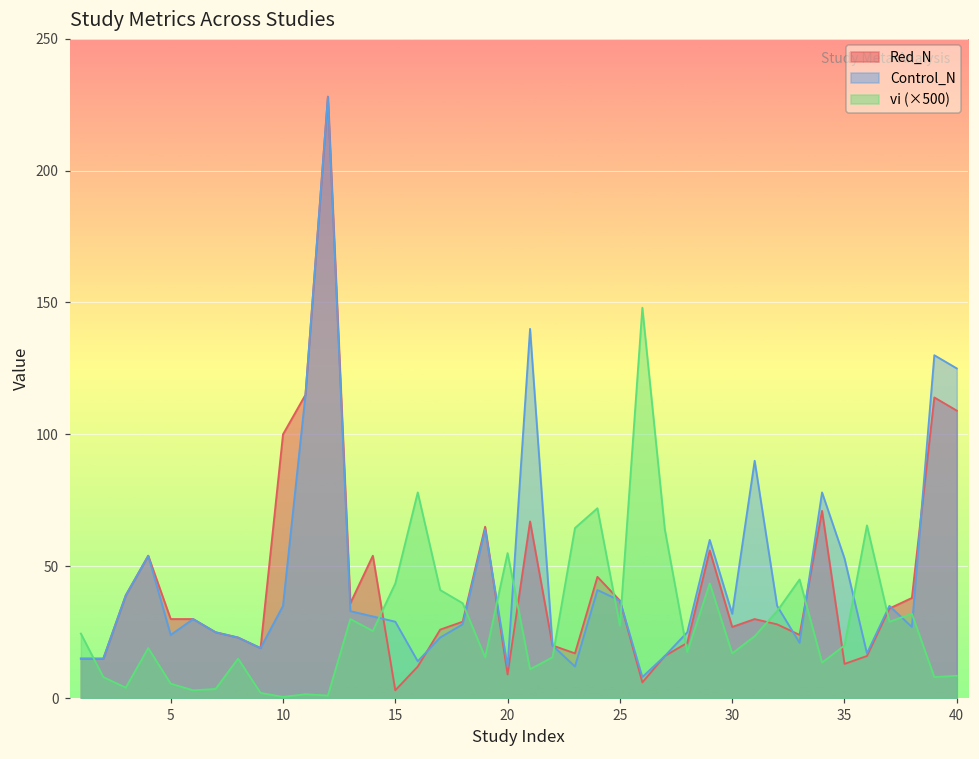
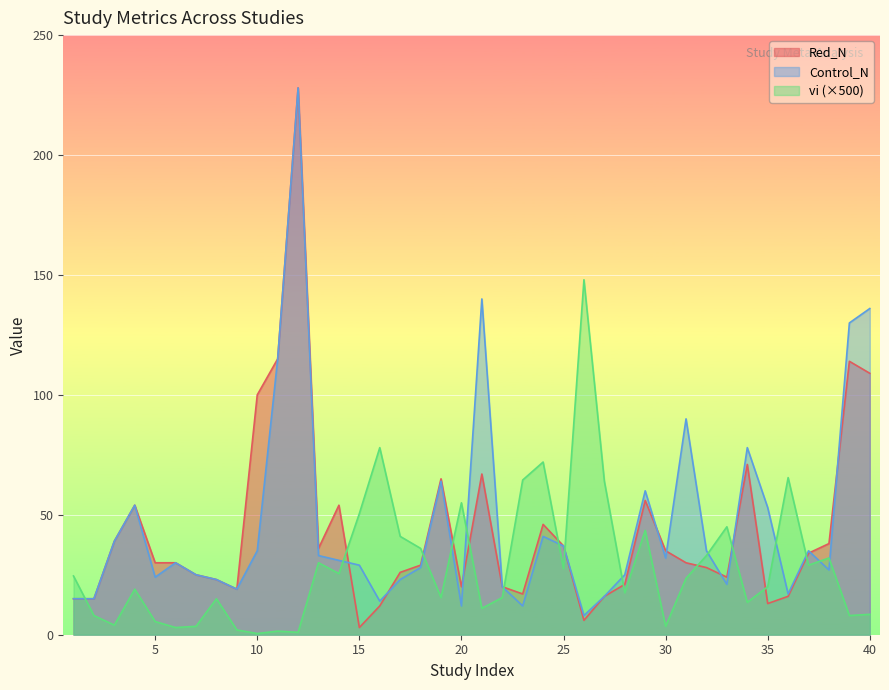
vi (×500), 15: 44 -> 51
Red_N, 20: 9 -> 20
Red_N, 30: 27 -> 35
vi (×500), 30: 17 -> 4
Control_N, 40: 125 -> 136
